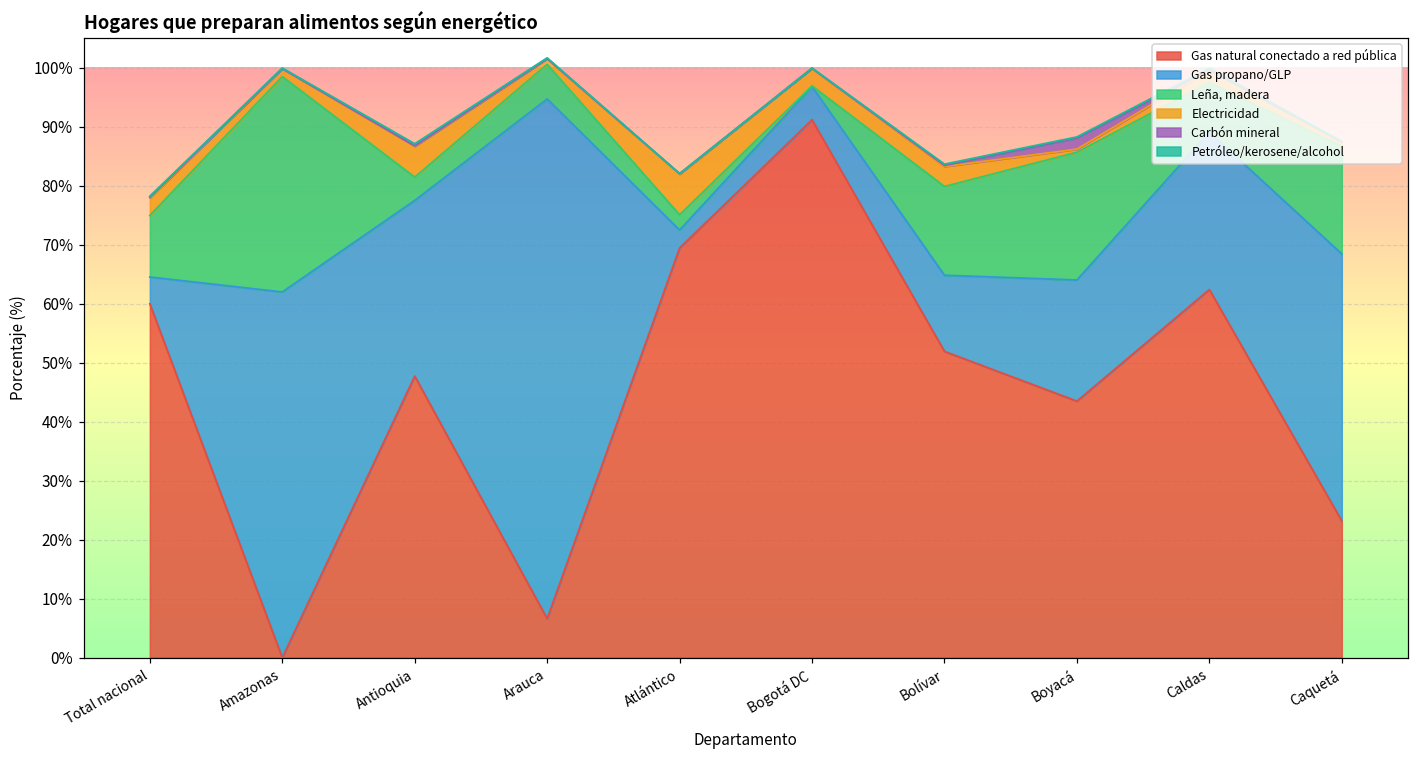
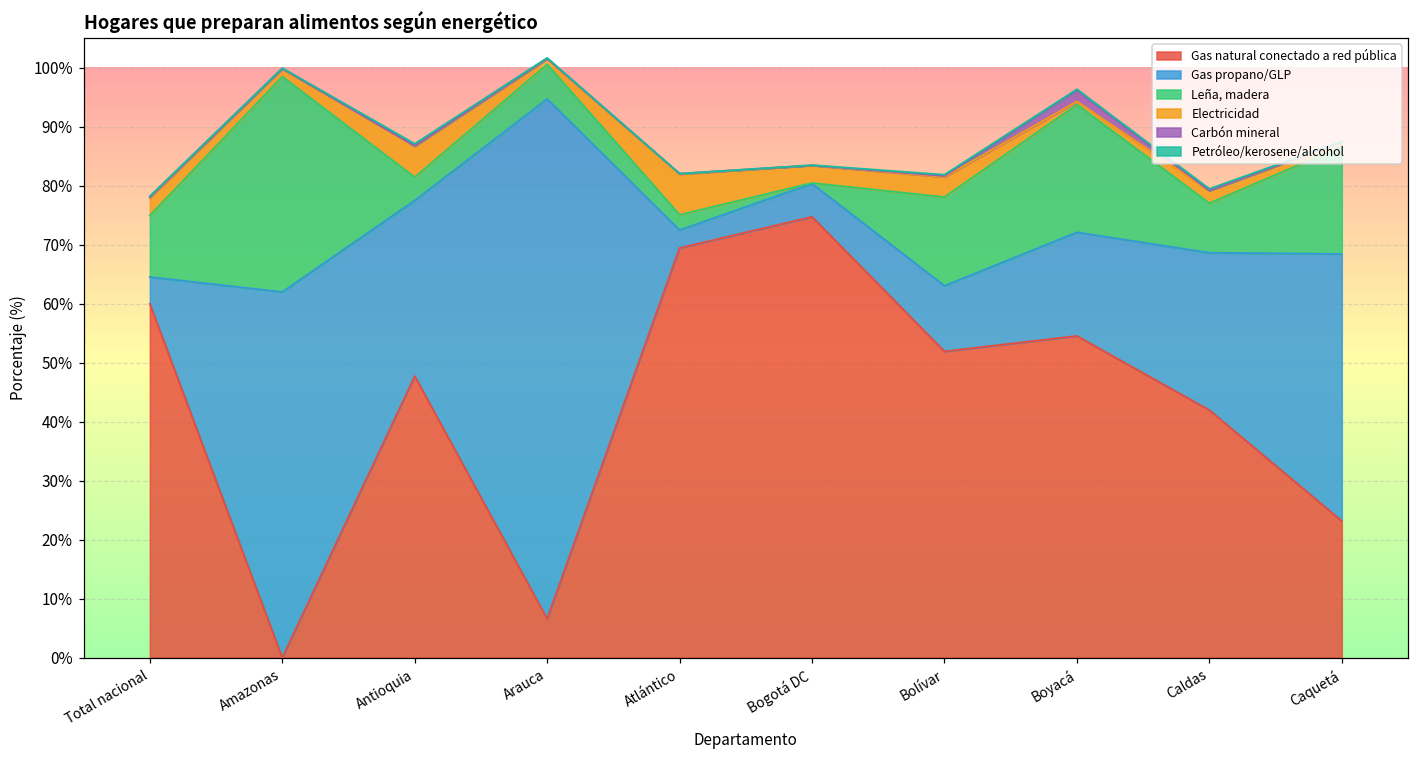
Gas natural conectado a red pública, Bogotá DC: 91% -> 75%
Gas propano/GLP, Bolívar: 13% -> 11%
Gas natural conectado a red pública, Boyacá: 43% -> 55%
Gas propano/GLP, Boyacá: 21% -> 18%
Gas natural conectado a red pública, Caldas: 62% -> 42%
